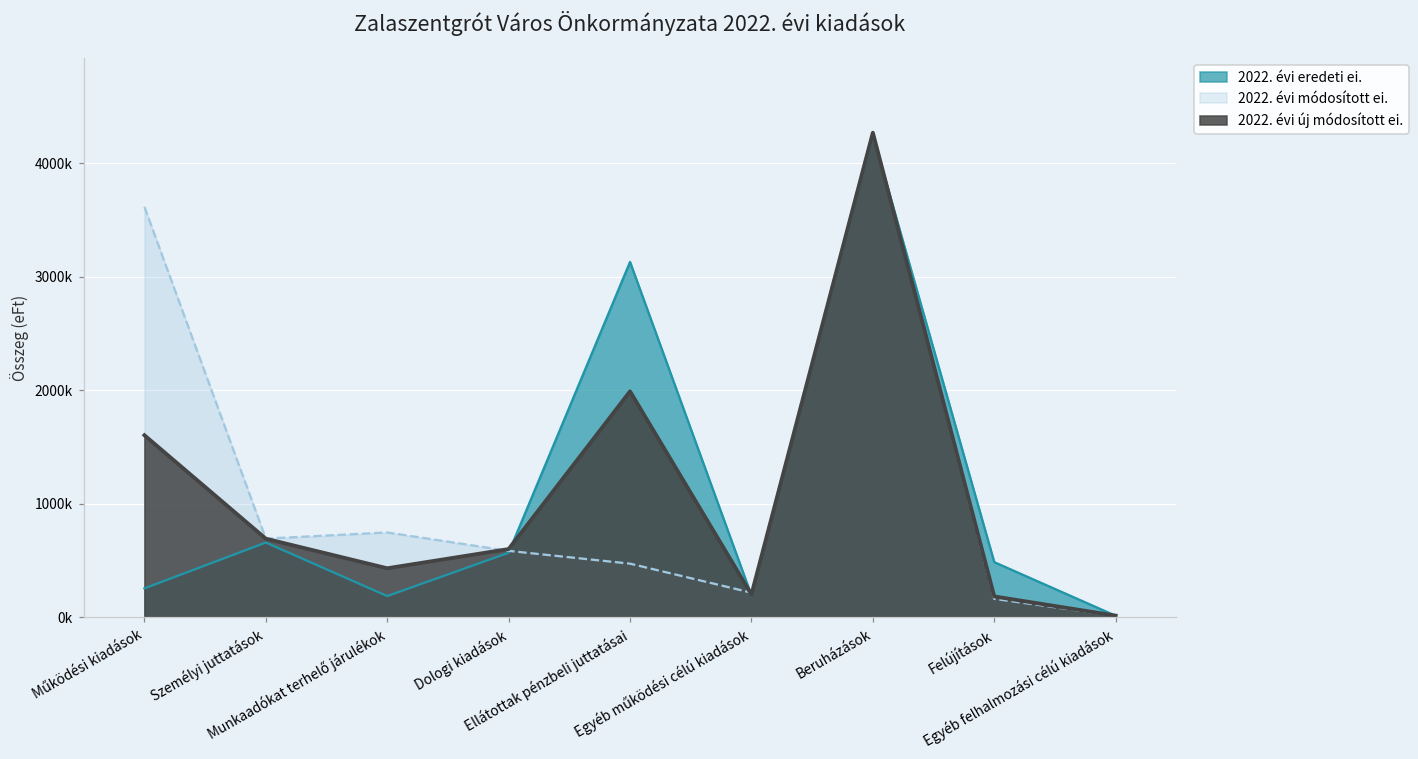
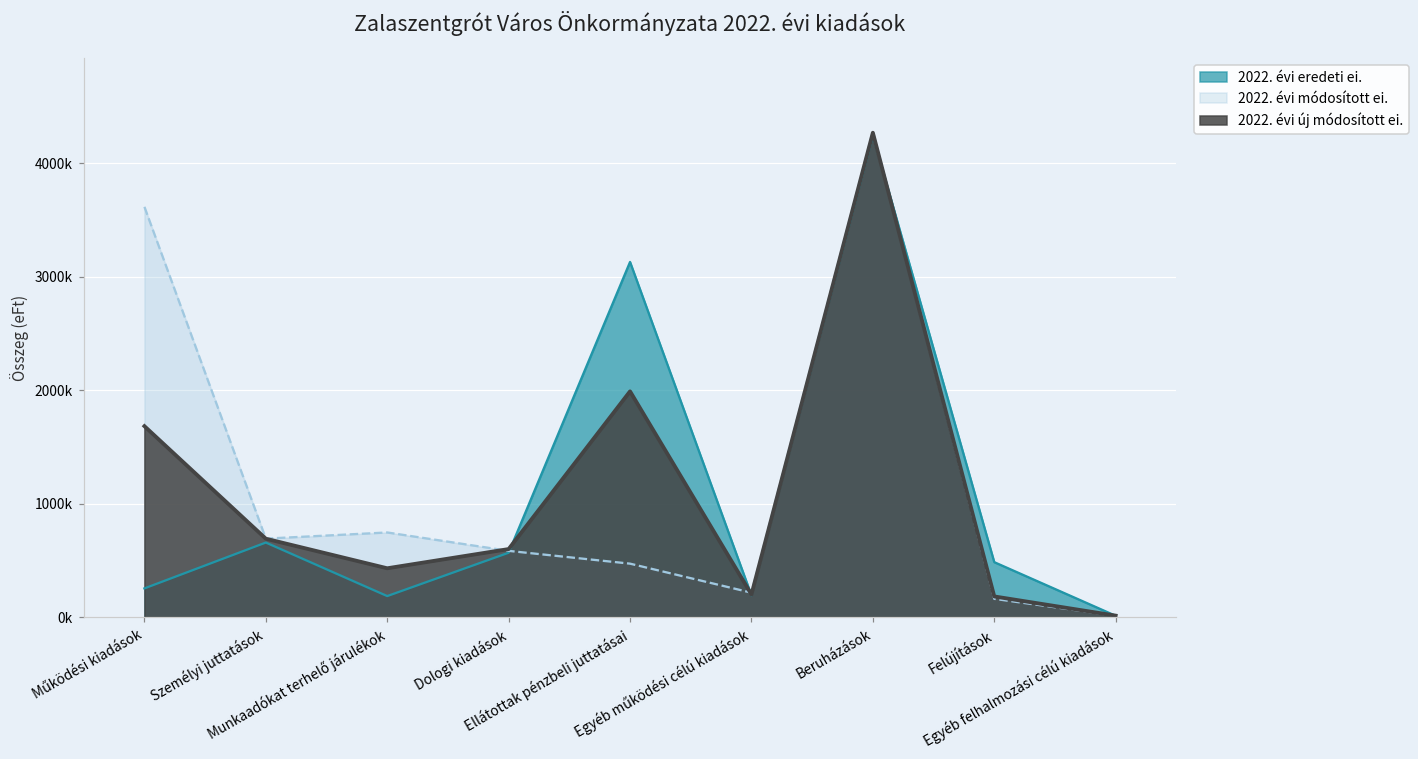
2022. évi új módosított ei., Működési kiadások: 1600000 -> 1680000
